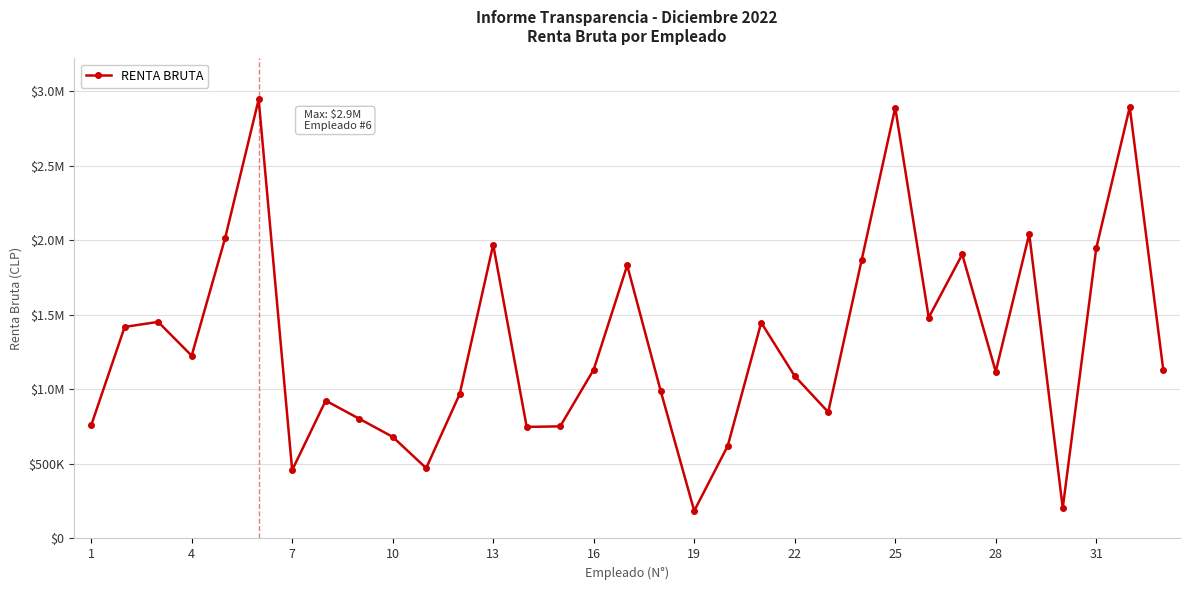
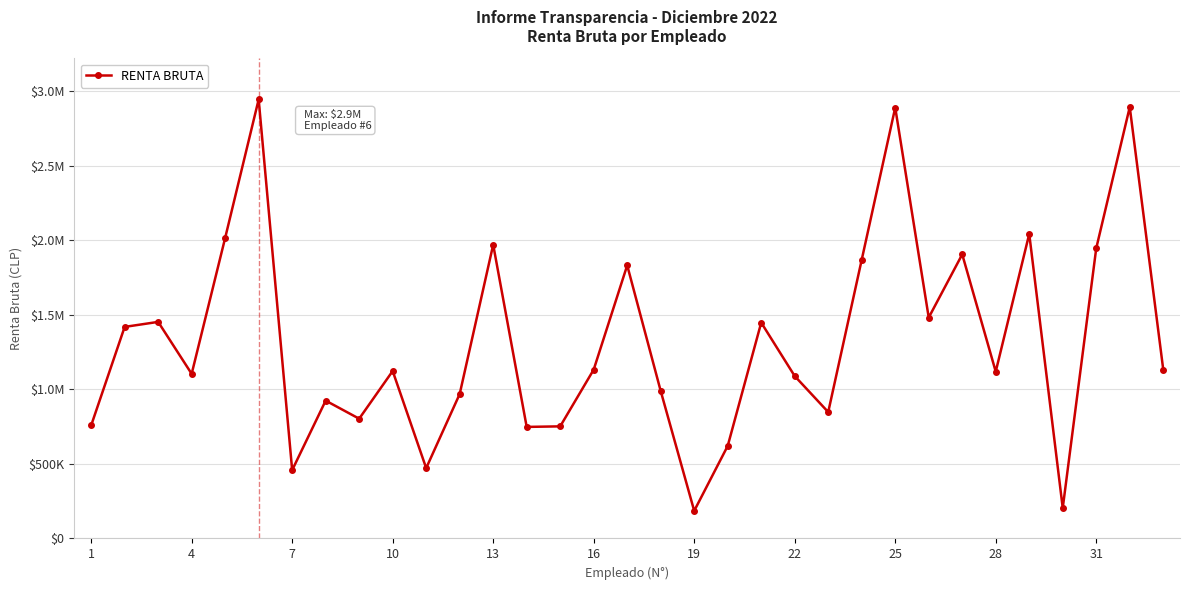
4: $1230000 -> $1100000
10: $680000 -> $1120000
